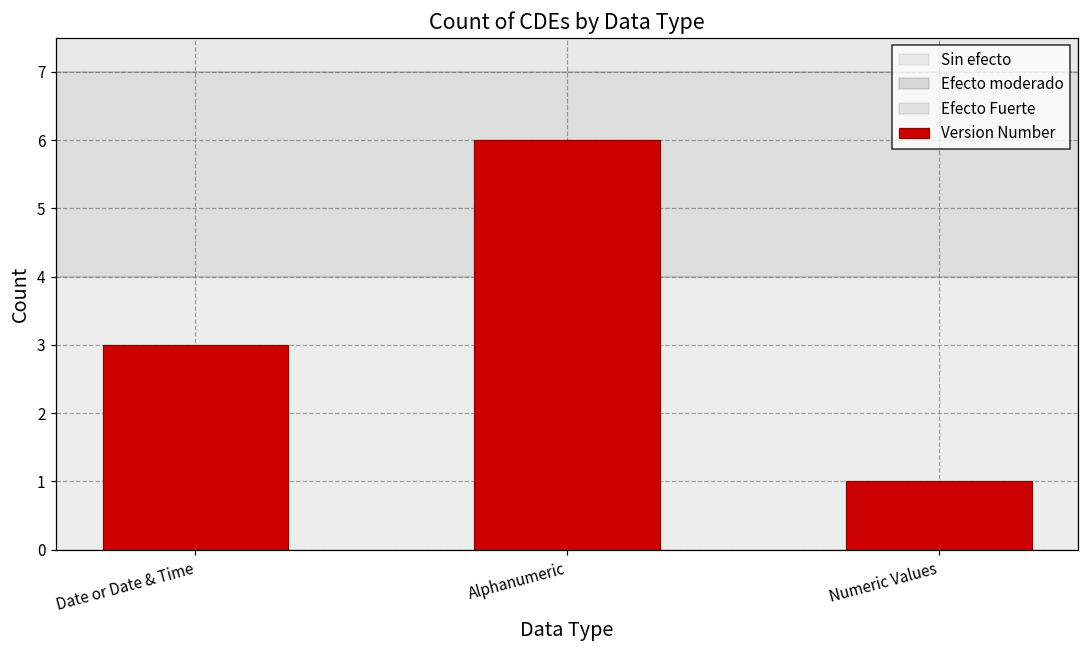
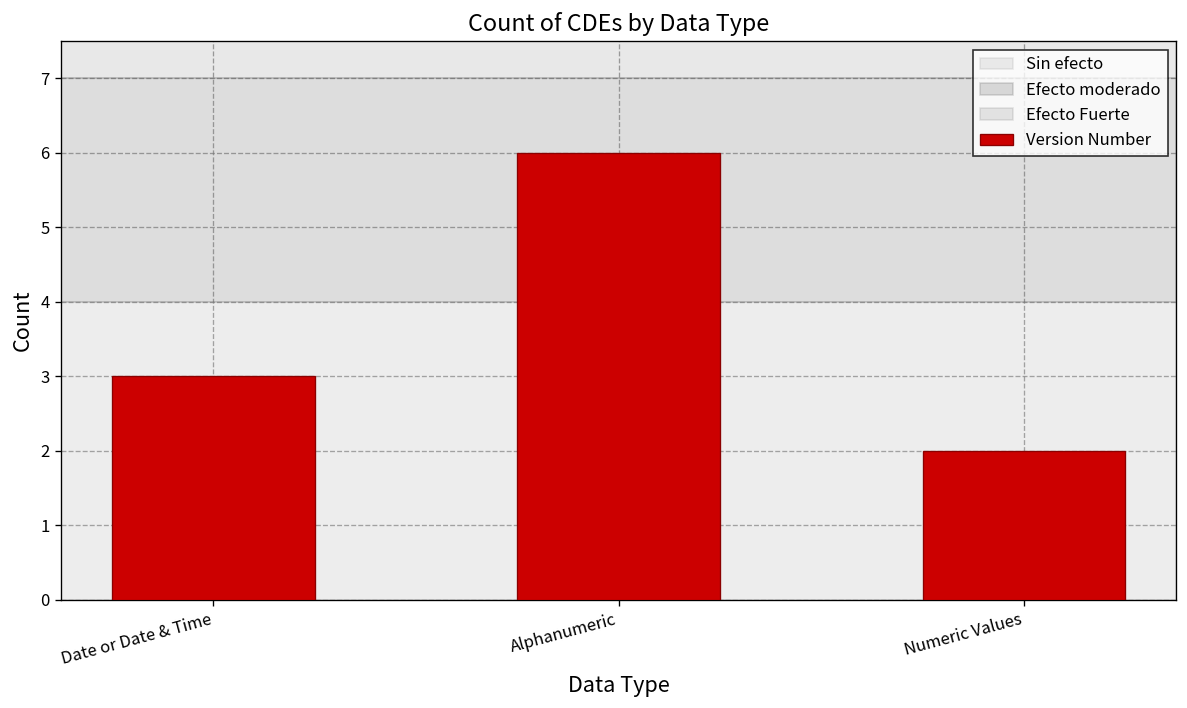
Numeric Values: 1 -> 2
